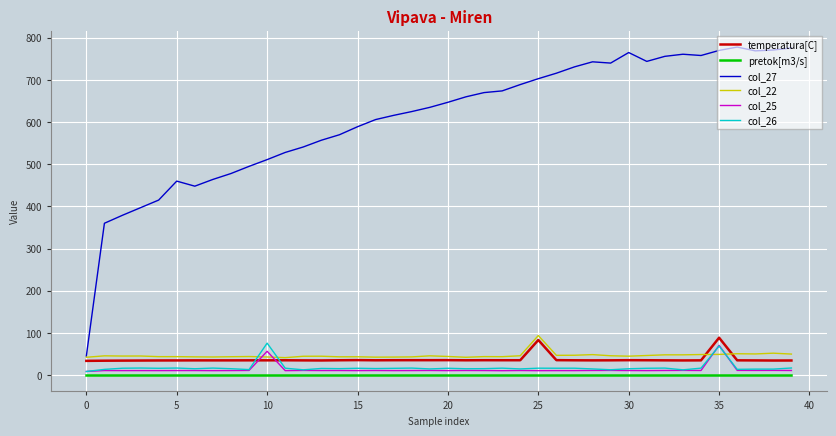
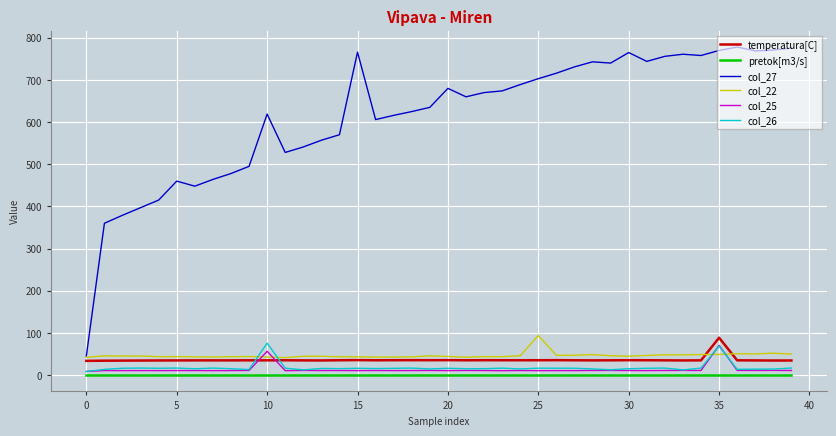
col_27, 10: 510 -> 620
col_27, 15: 590 -> 770
col_27, 20: 650 -> 680
temperatura[C], 25: 80 -> 40
